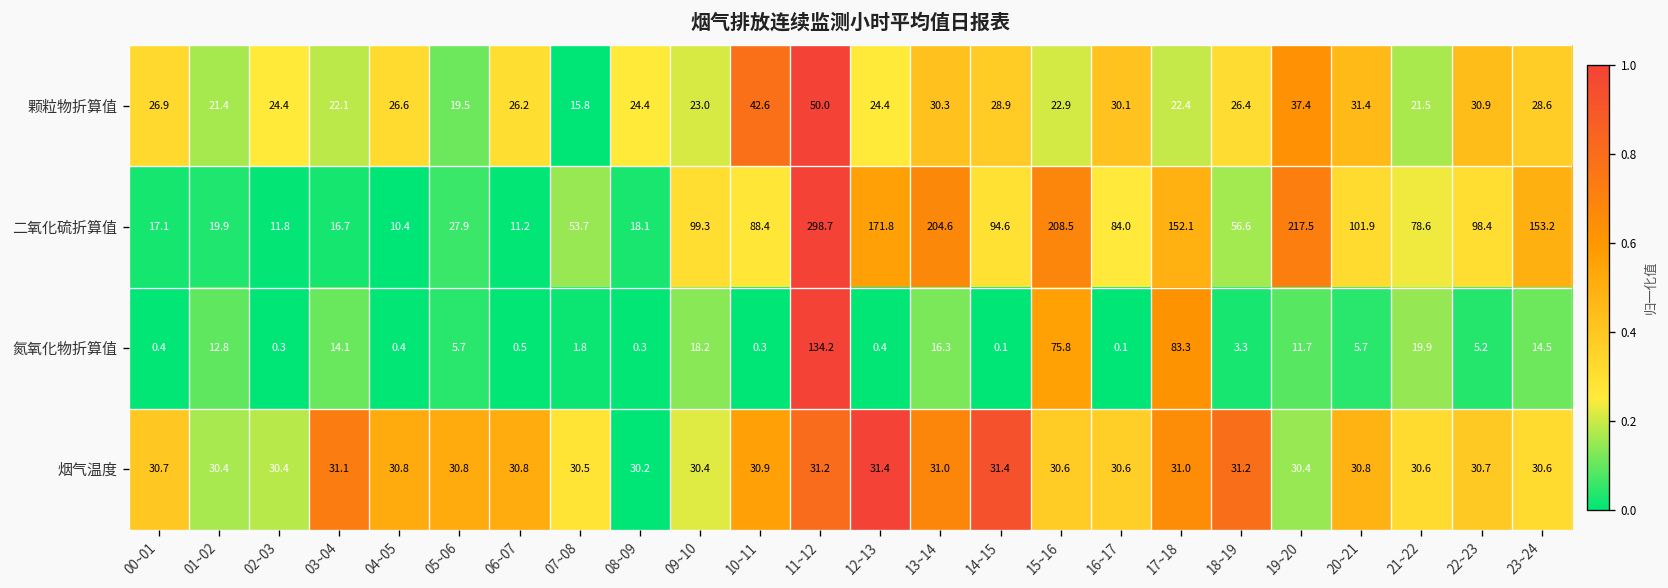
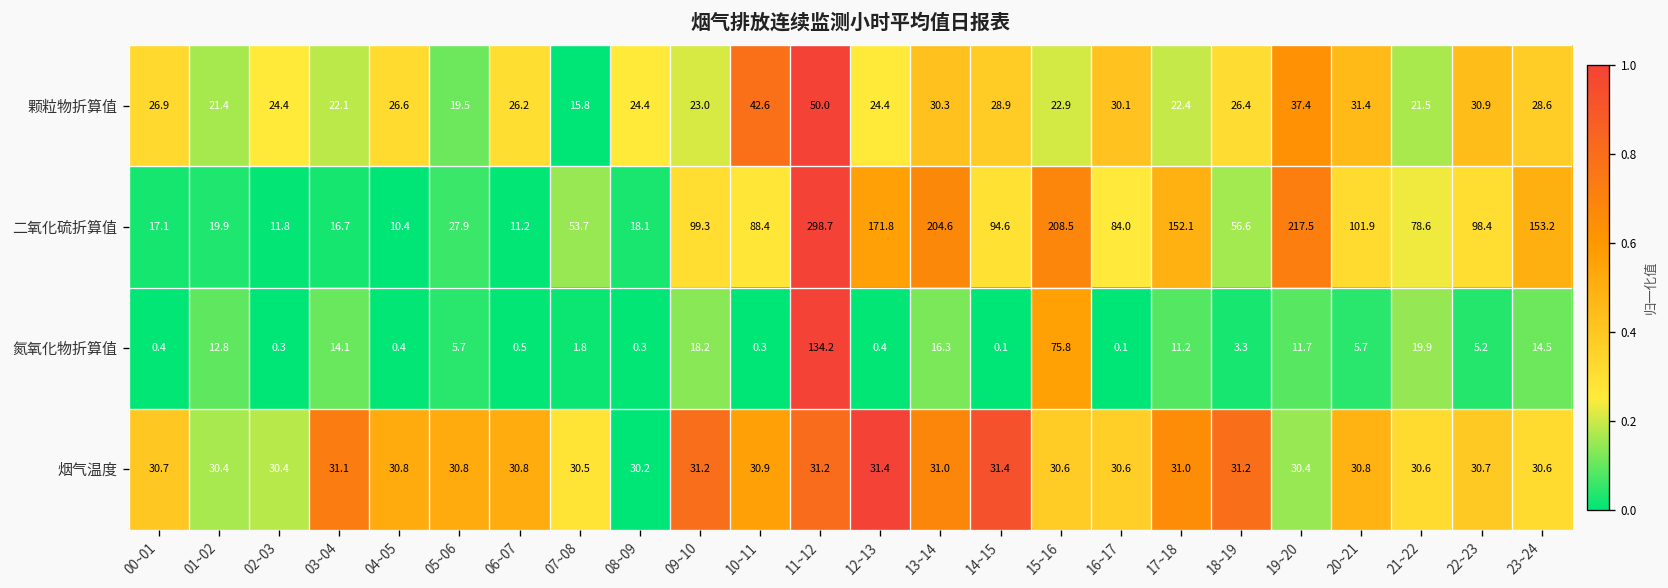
氮氧化物折算值, 17~18: 83.3 -> 11.2
烟气温度, 09~10: 30.4 -> 31.2
